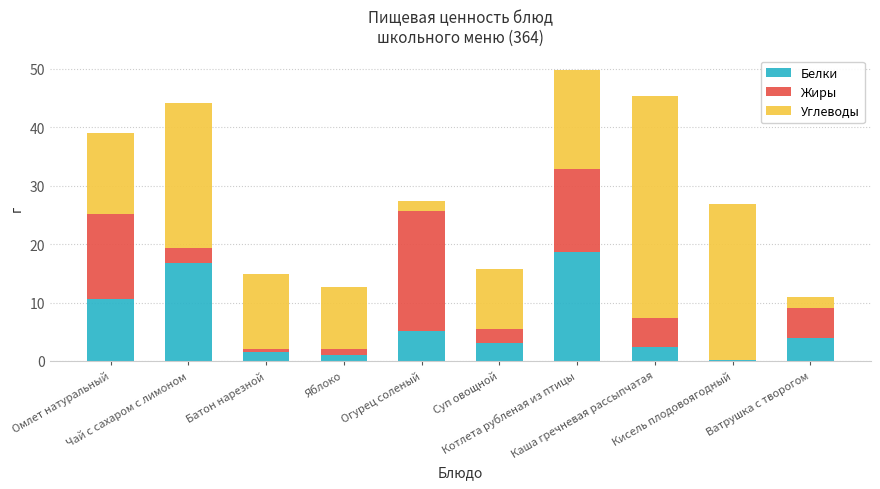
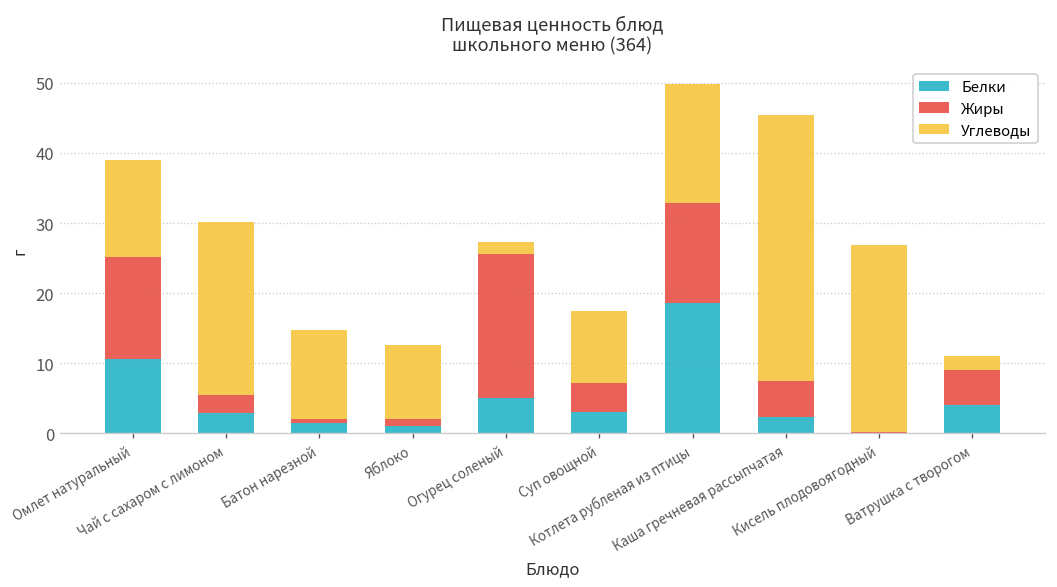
Белки, Чай с сахаром с лимоном: 17 -> 3
Жиры, Суп овощной: 3 -> 4
